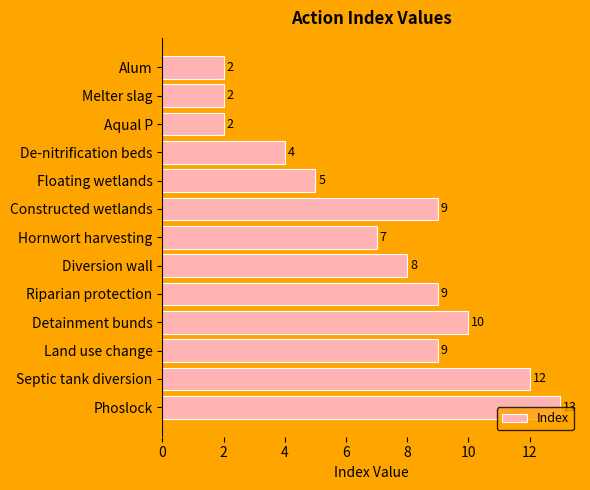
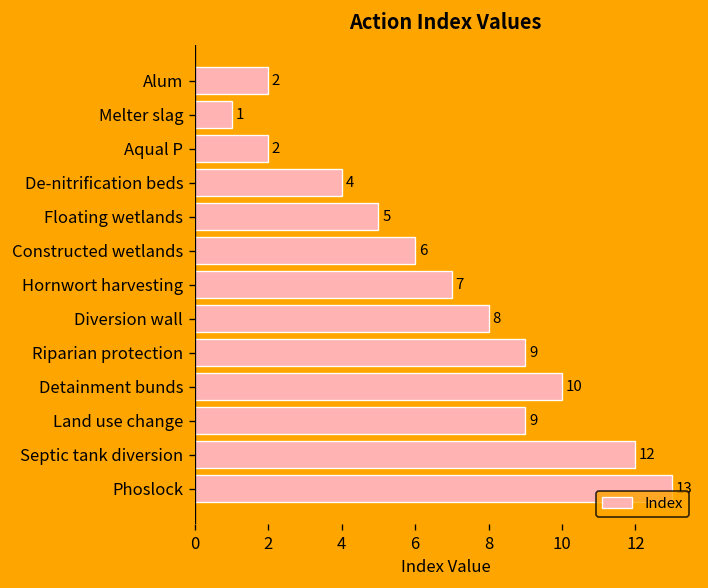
Melter slag: 2 -> 1
Constructed wetlands: 9 -> 6
